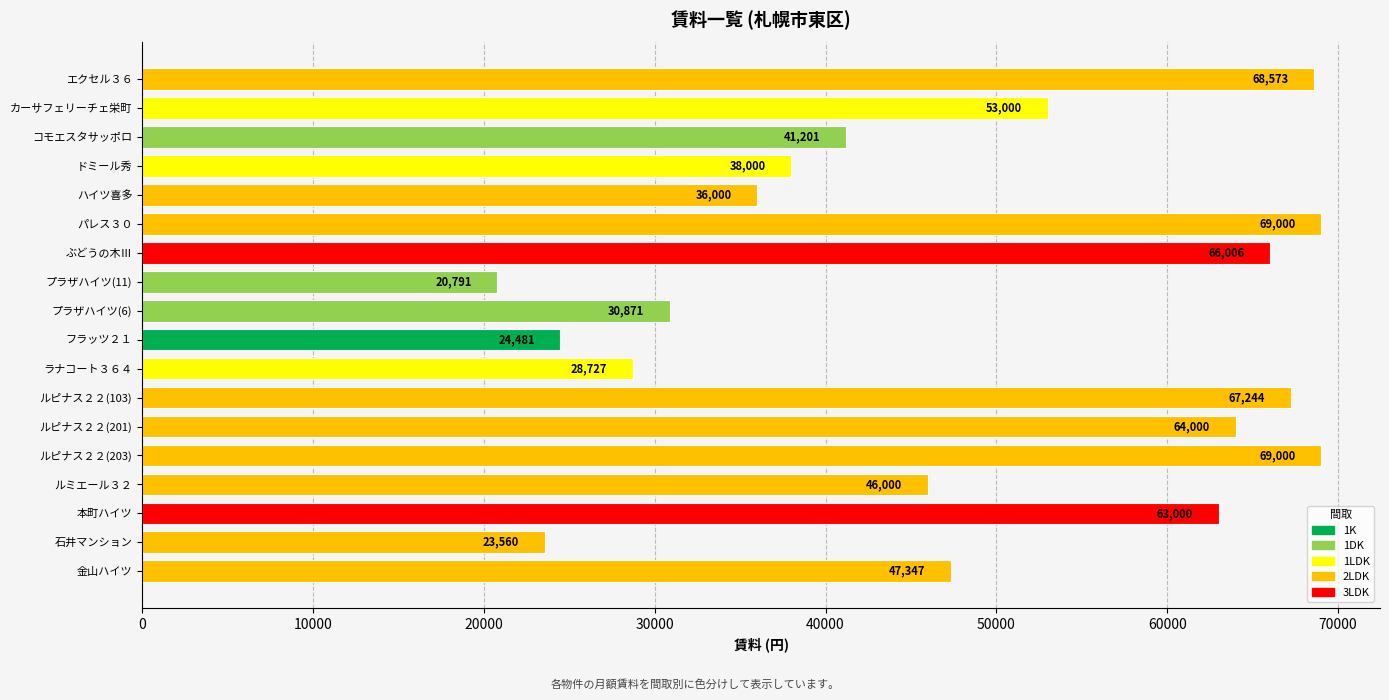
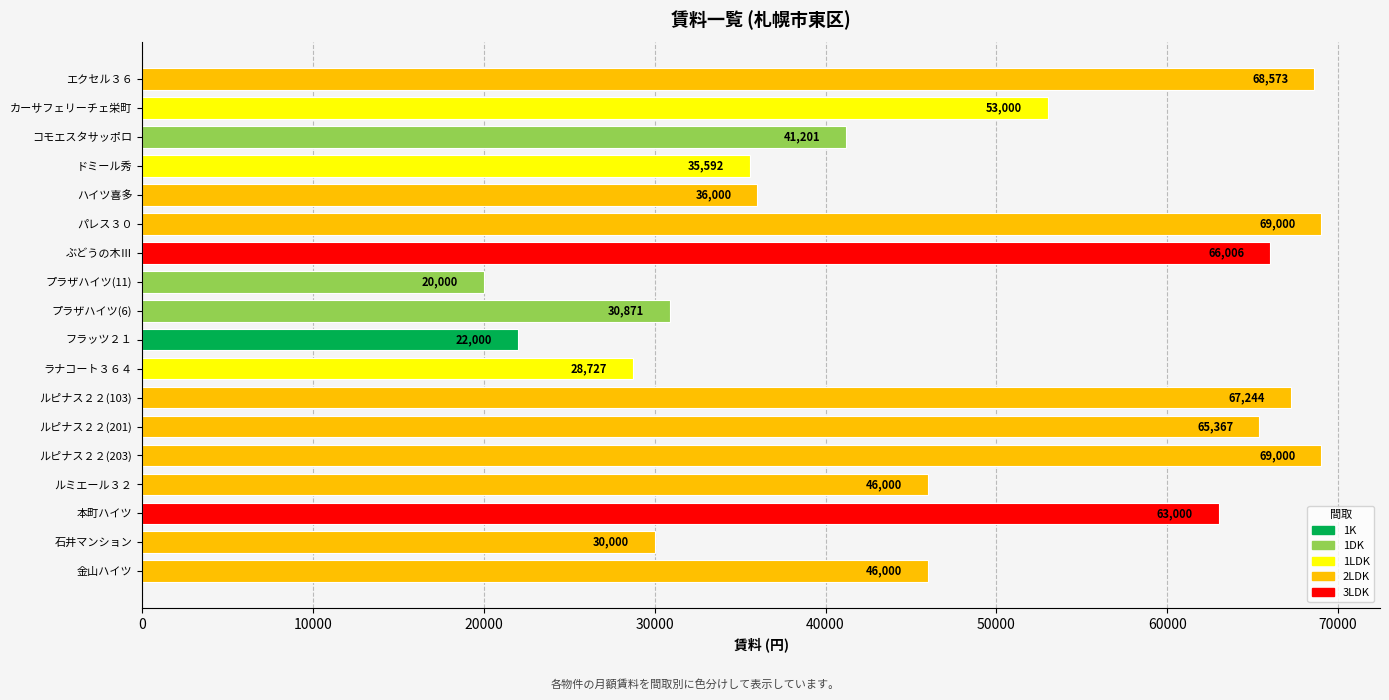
ドミール秀: 38,000 -> 35,592
プラザハイツ(11): 20,791 -> 20,000
フラッツ２１: 24,481 -> 22,000
ルピナス２２(201): 64,000 -> 65,367
石井マンション: 23,560 -> 30,000
金山ハイツ: 47,347 -> 46,000
